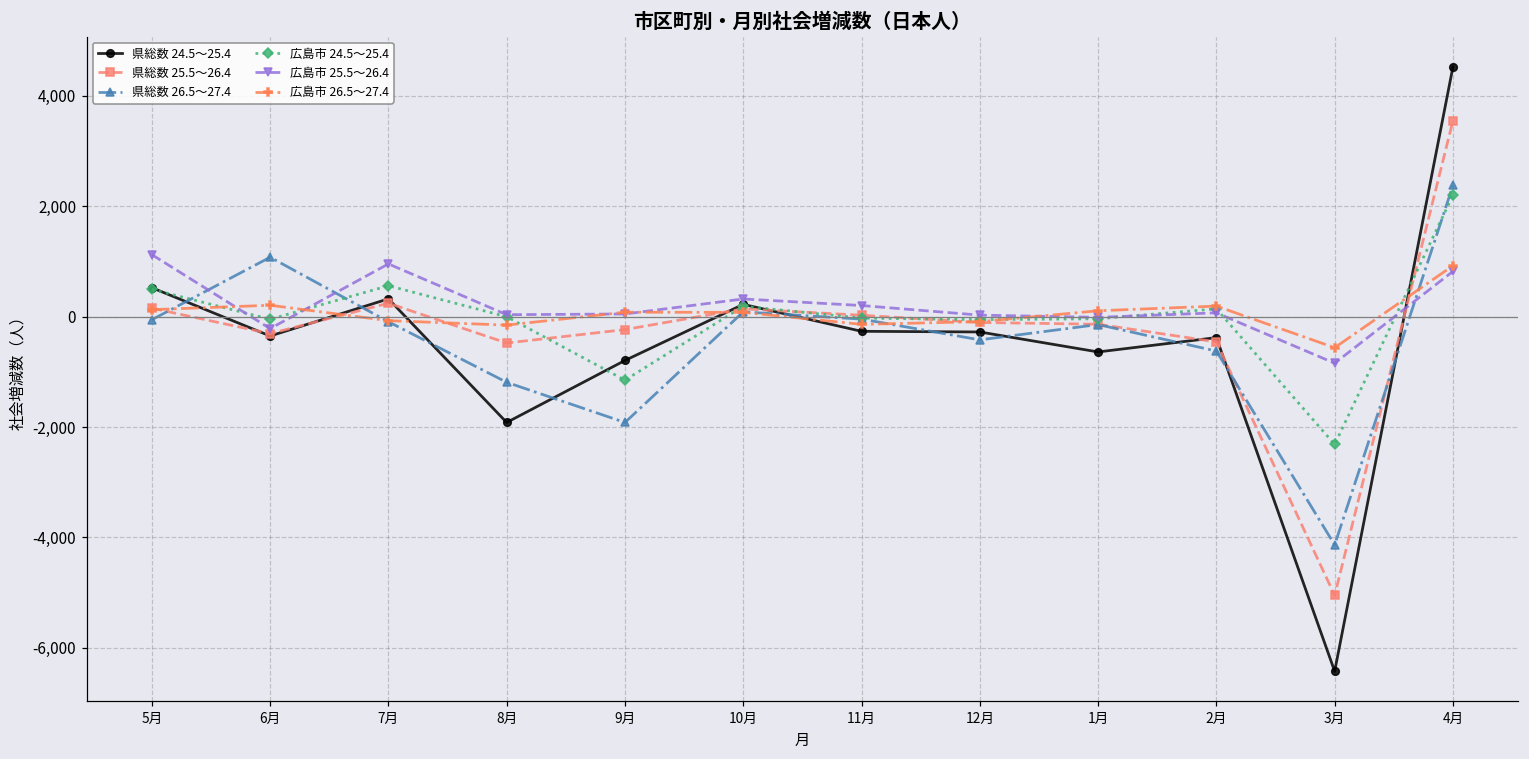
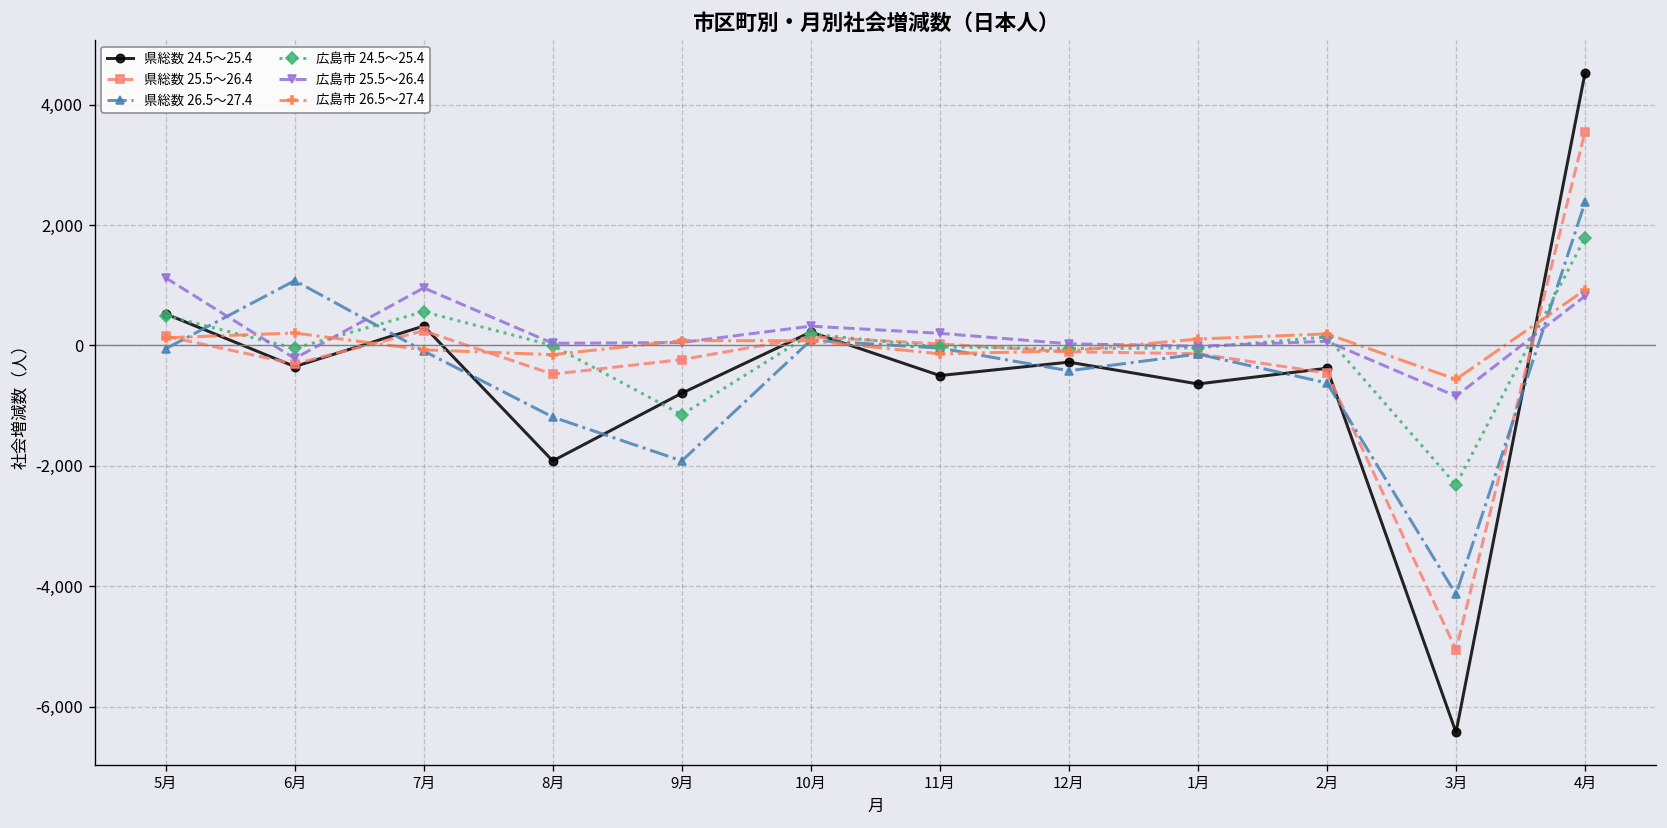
県総数 24.5～25.4, 11月: -300 -> -500
広島市 24.5～25.4, 4月: 2,200 -> 1,800
